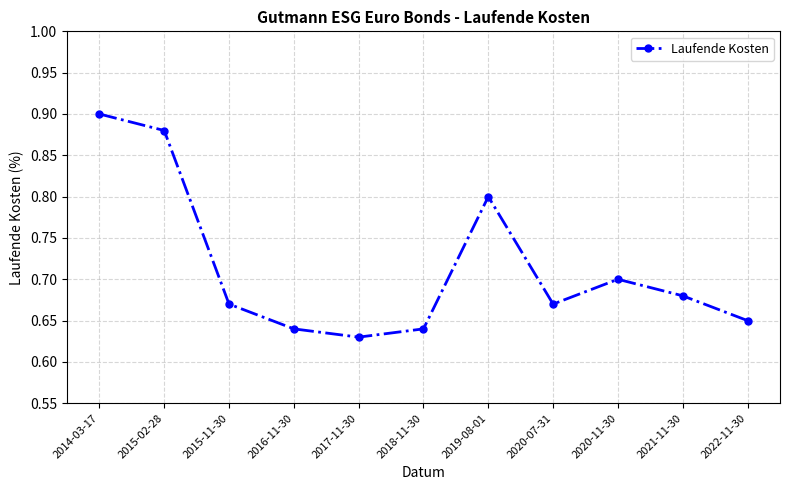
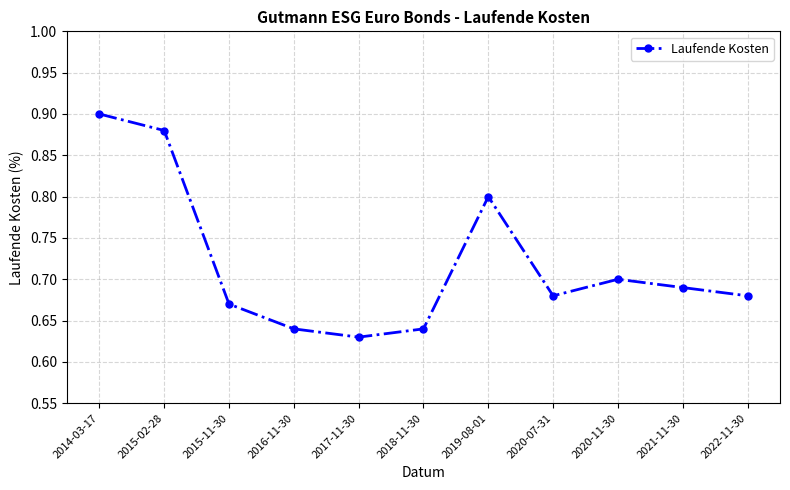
2020-07-31: 0.67 -> 0.68
2021-11-30: 0.68 -> 0.69
2022-11-30: 0.65 -> 0.68
